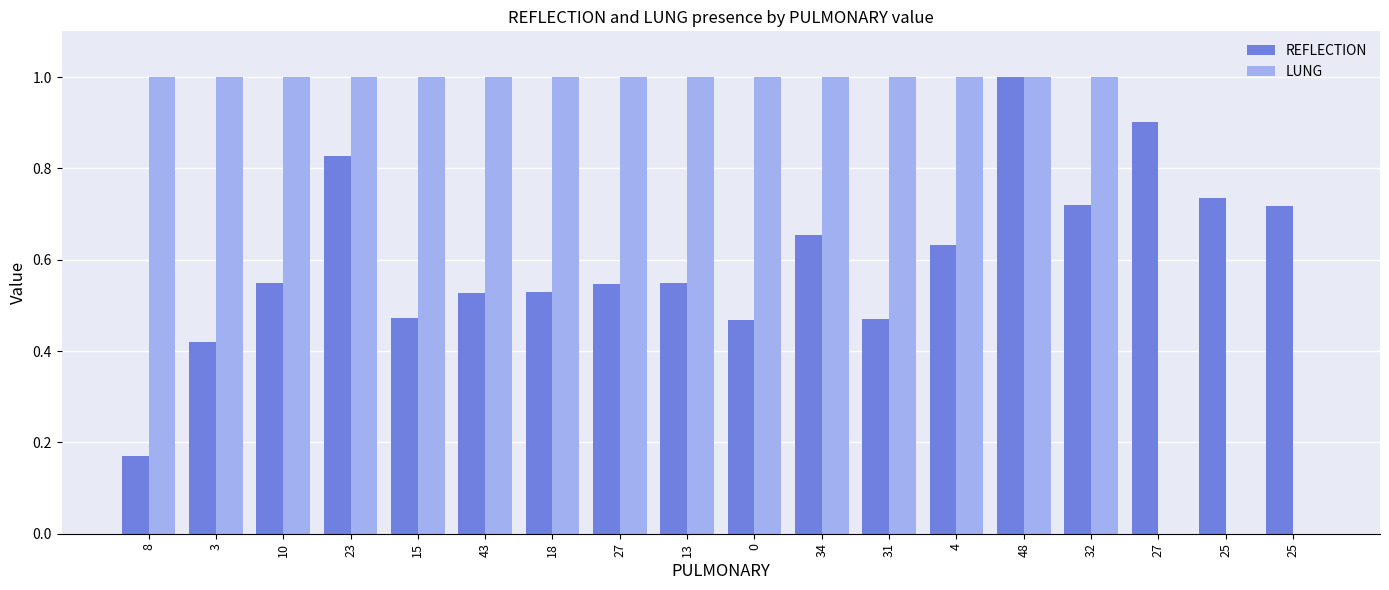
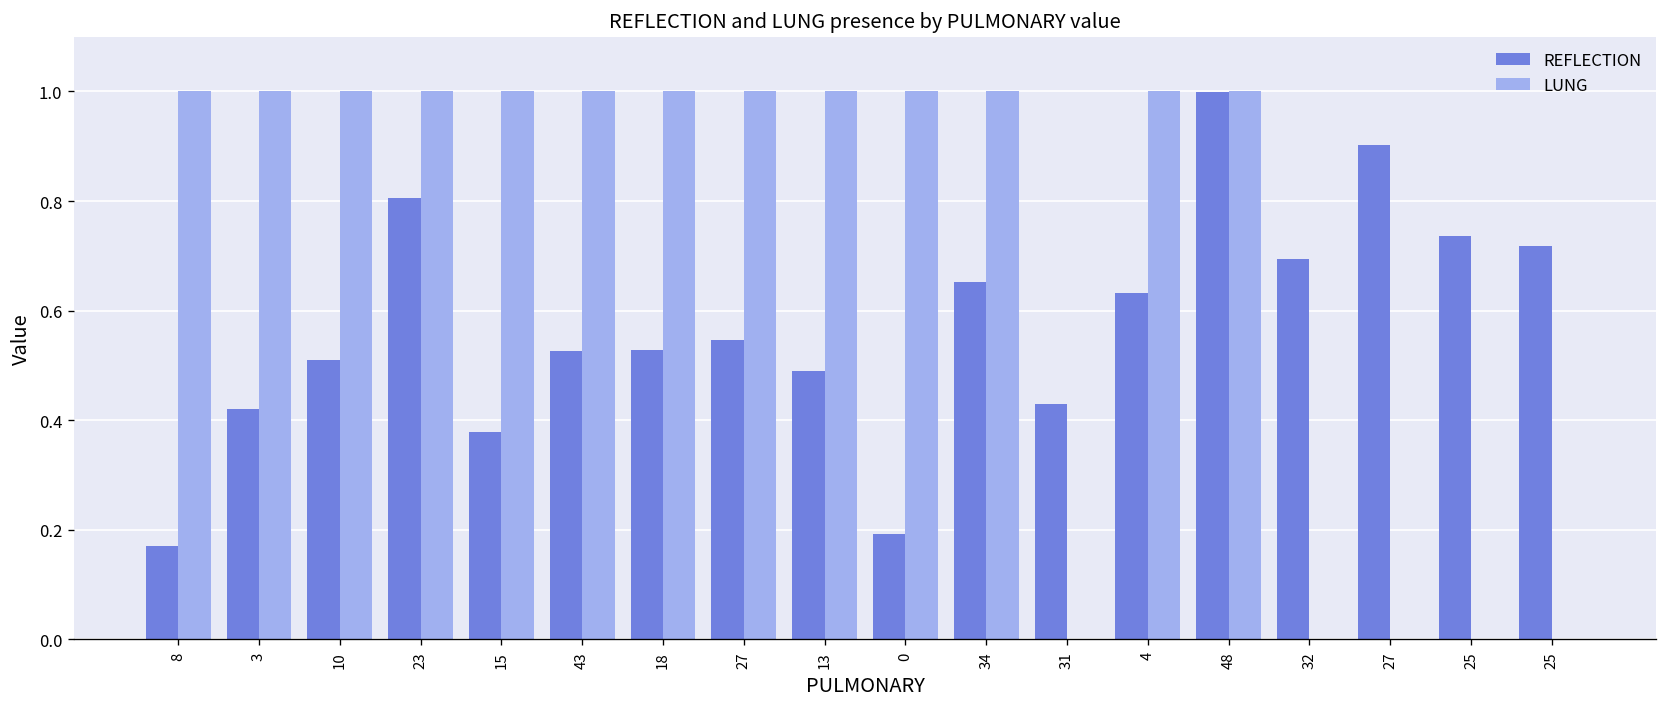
REFLECTION, 10: 0.55 -> 0.51
REFLECTION, 23: 0.83 -> 0.81
REFLECTION, 15: 0.47 -> 0.38
REFLECTION, 13: 0.55 -> 0.49
REFLECTION, 0: 0.47 -> 0.19
REFLECTION, 31: 0.47 -> 0.43
LUNG, 31: 1 -> 0
REFLECTION, 32: 0.72 -> 0.70
LUNG, 32: 1 -> 0
